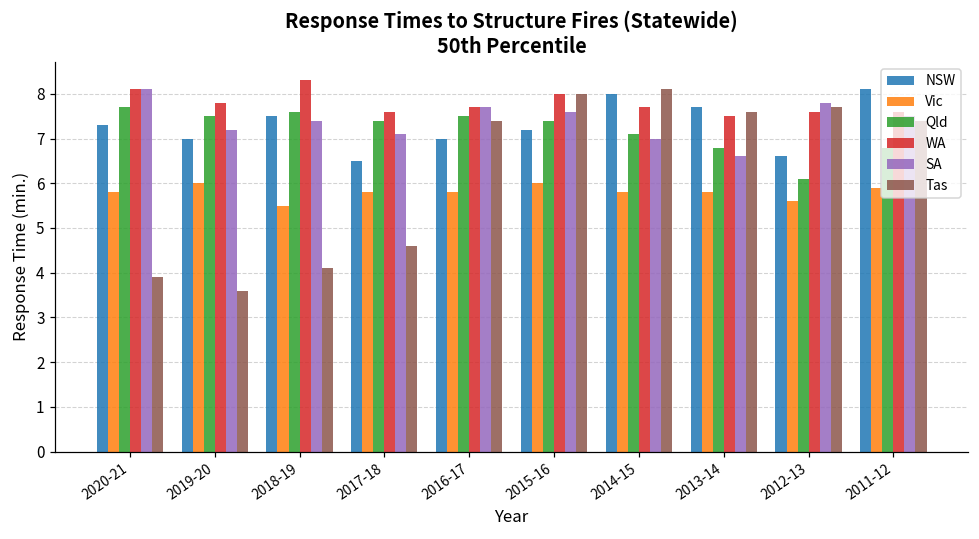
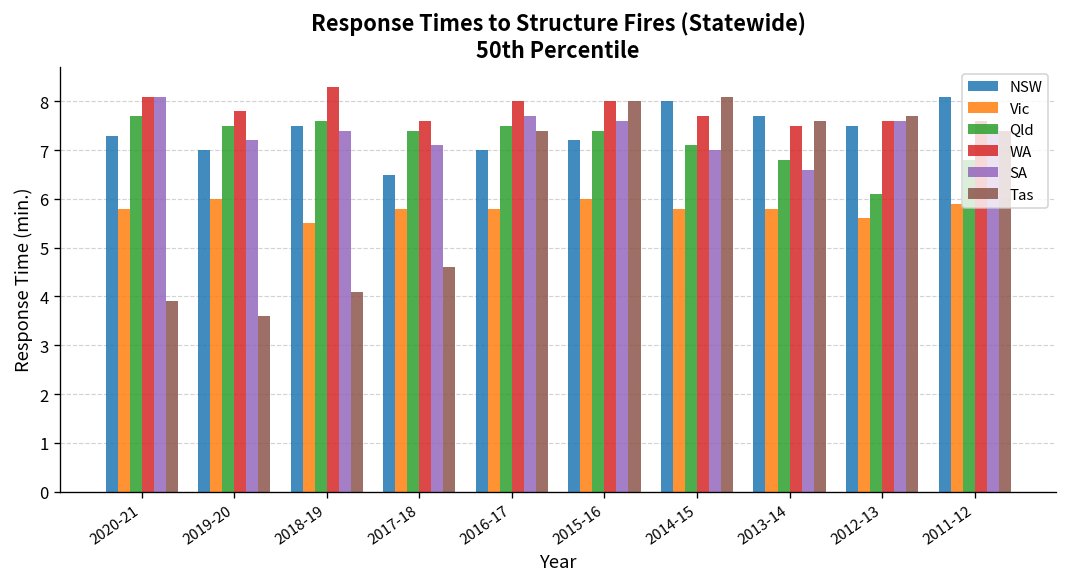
WA, 2016-17: 7.7 -> 8.0
NSW, 2012-13: 6.6 -> 7.5
SA, 2012-13: 7.8 -> 7.6
